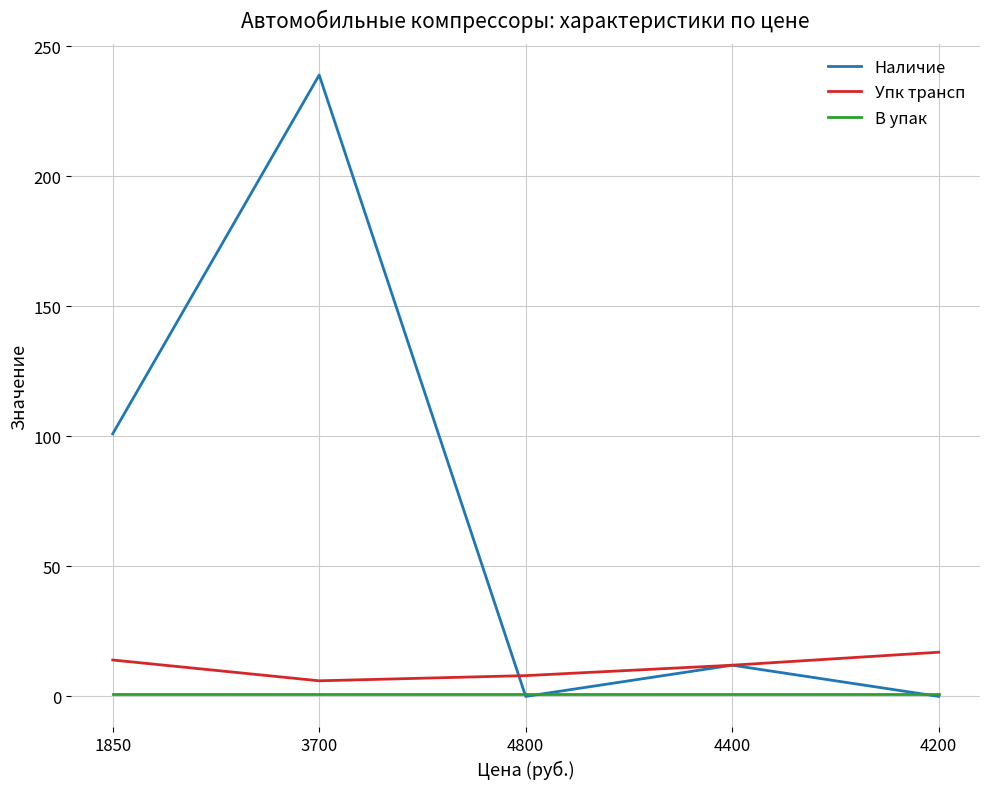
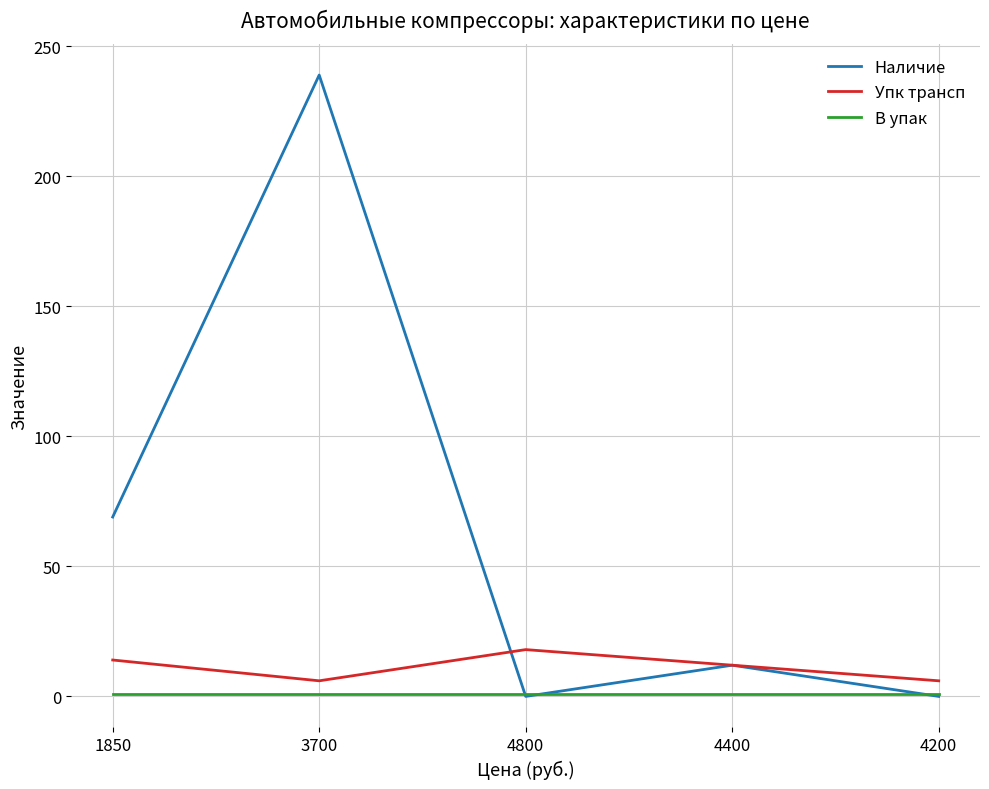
Наличие, 1850: 101 -> 69
Упк трансп, 4800: 8 -> 18
Упк трансп, 4200: 17 -> 6
